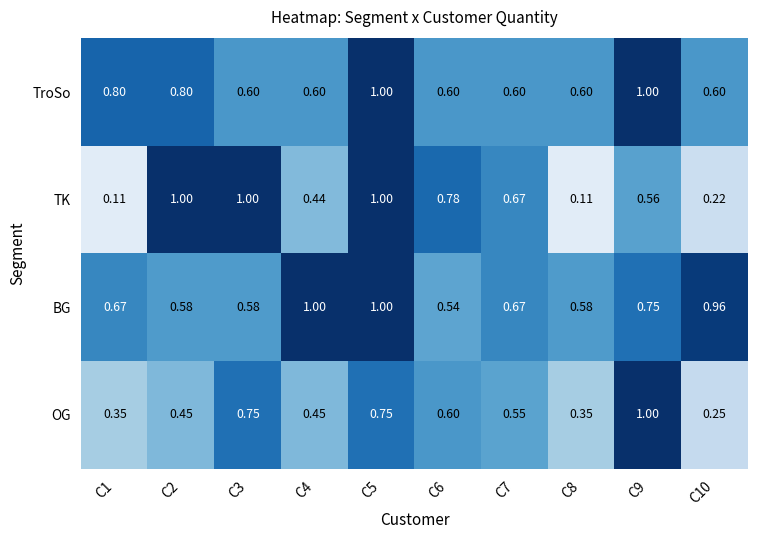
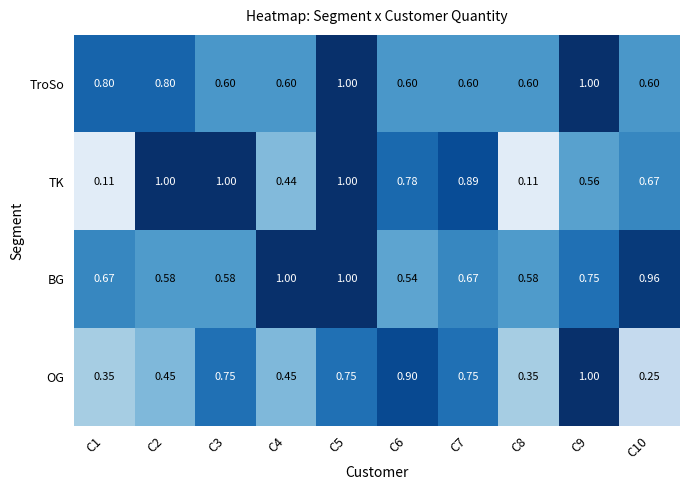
TK, C7: 0.67 -> 0.89
TK, C10: 0.22 -> 0.67
OG, C6: 0.60 -> 0.90
OG, C7: 0.55 -> 0.75
